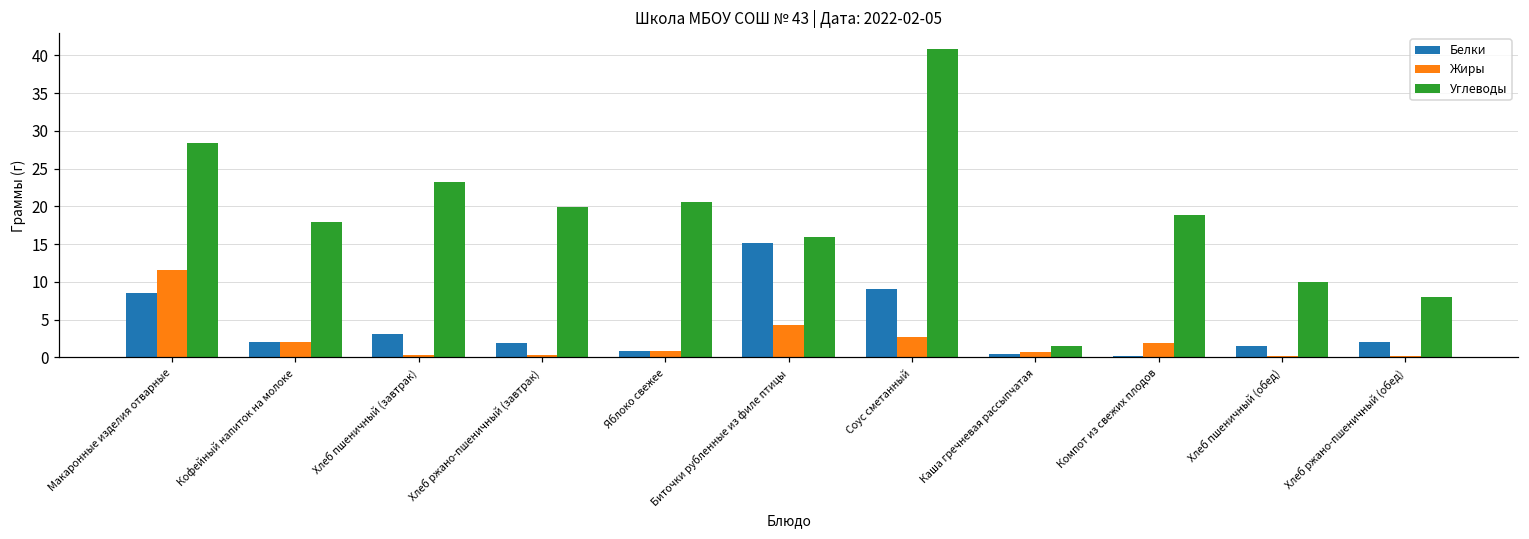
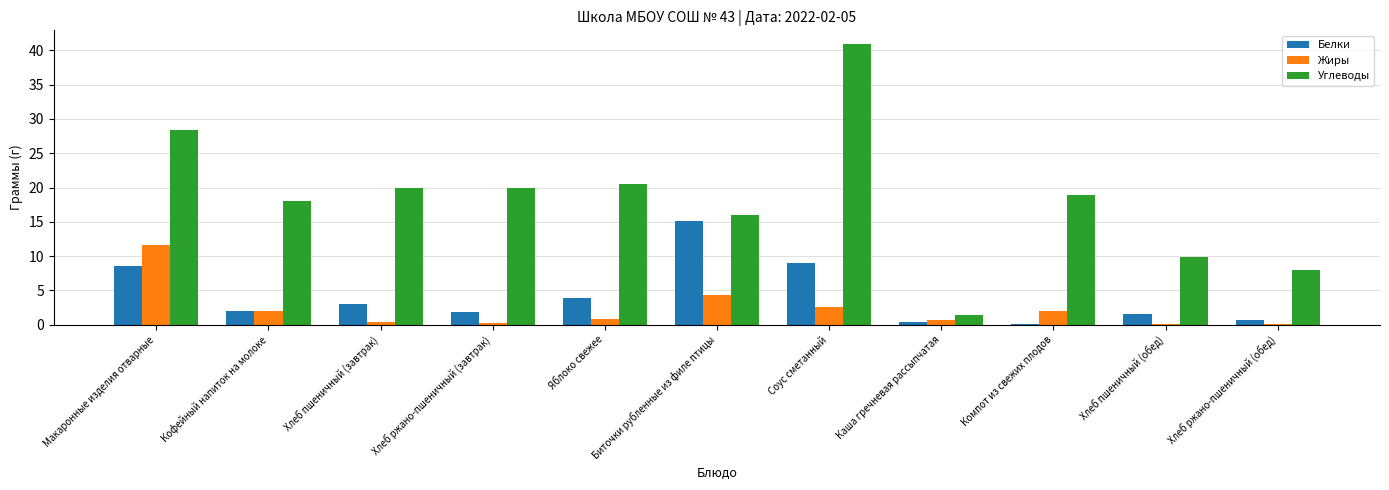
Углеводы, Хлеб пшеничный (завтрак): 23 -> 20
Белки, Яблоко свежее: 1 -> 4
Белки, Хлеб ржано-пшеничный (обед): 2 -> 1
